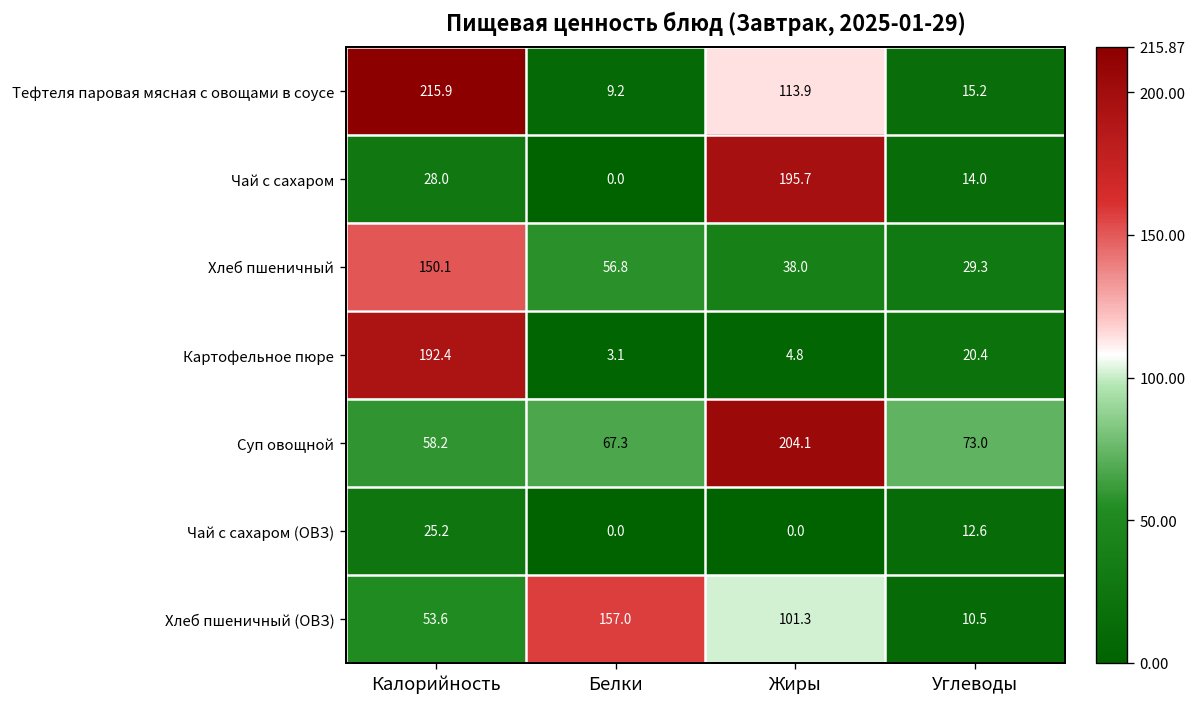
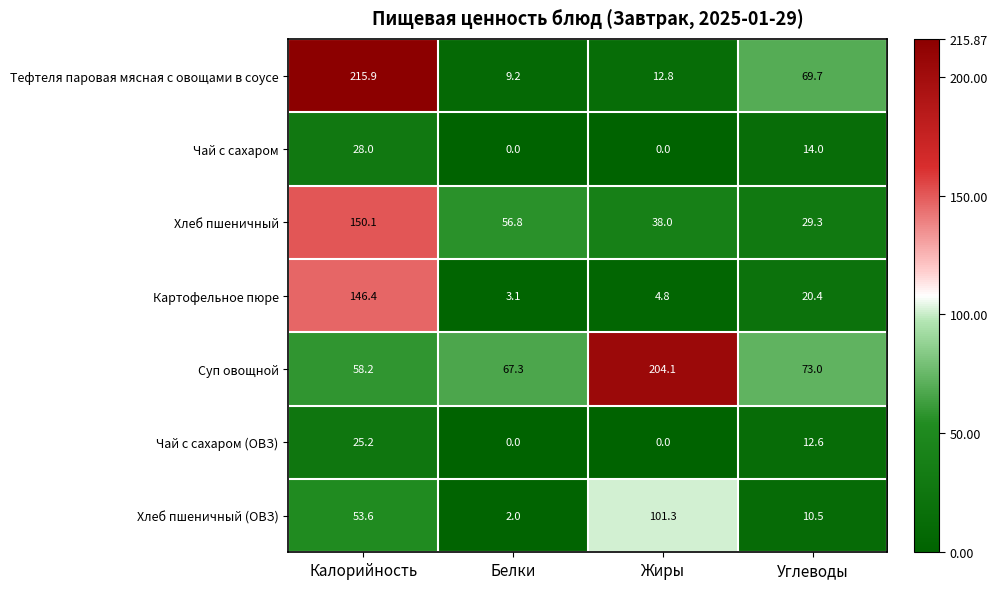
Тефтеля паровая мясная с овощами в соусе, Жиры: 113.9 -> 12.8
Тефтеля паровая мясная с овощами в соусе, Углеводы: 15.2 -> 69.7
Чай с сахаром, Жиры: 195.7 -> 0.0
Картофельное пюре, Калорийность: 192.4 -> 146.4
Хлеб пшеничный (ОВЗ), Белки: 157.0 -> 2.0
